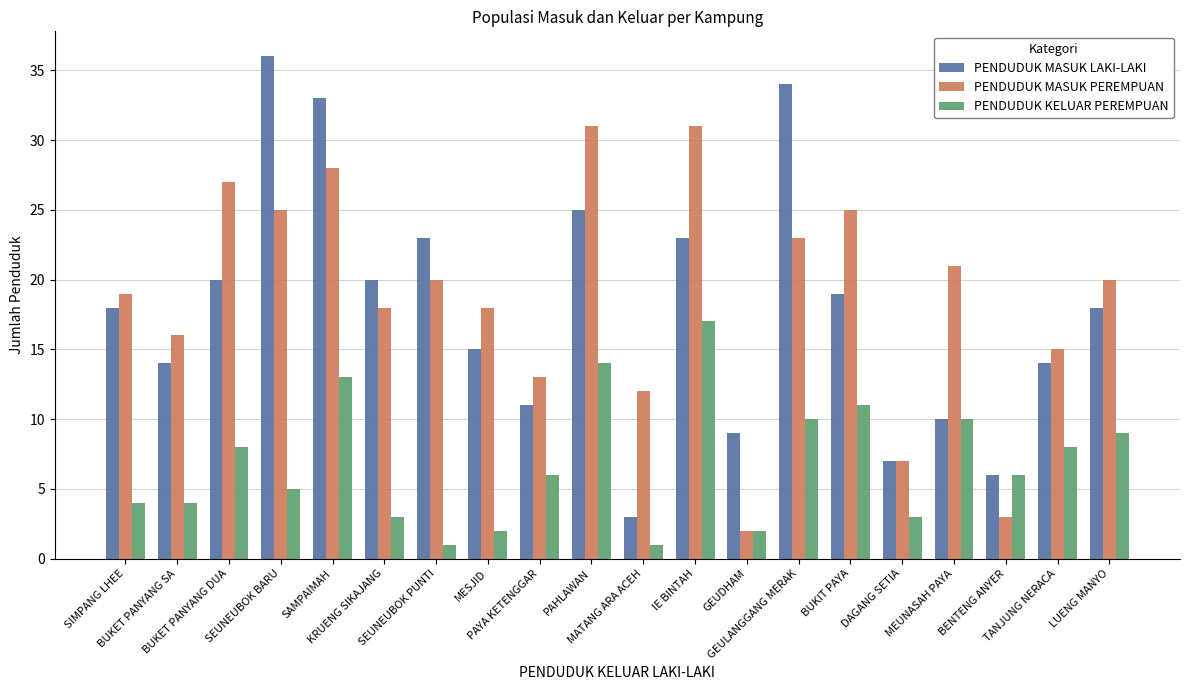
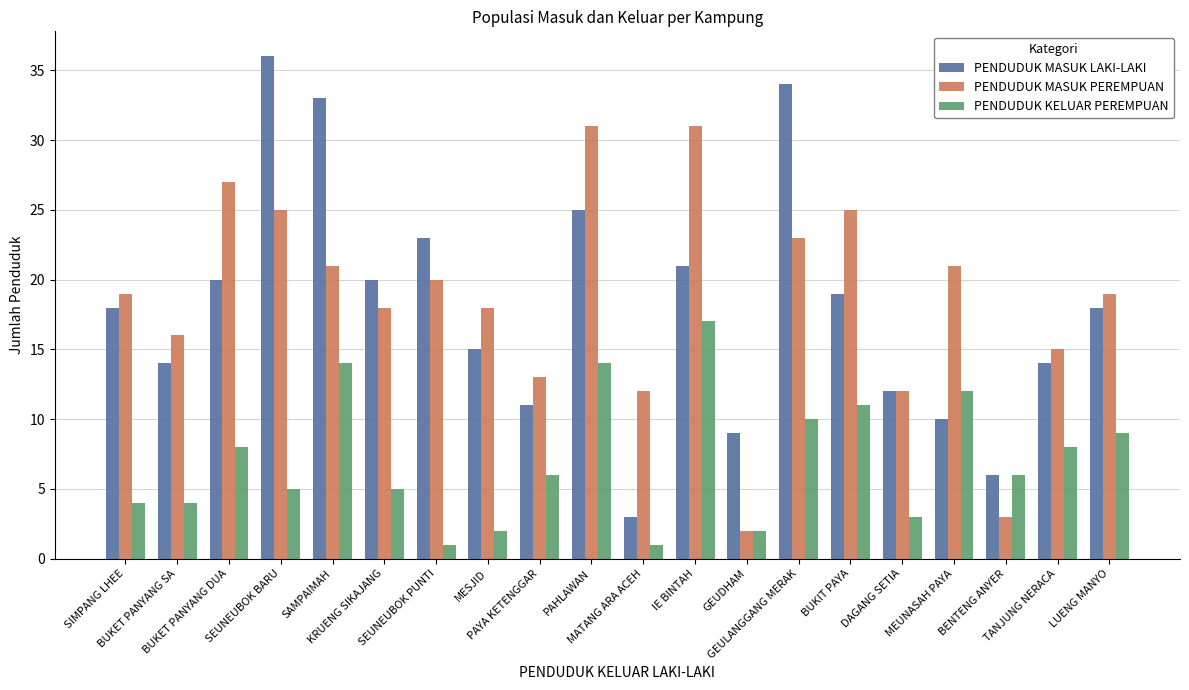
PENDUDUK MASUK PEREMPUAN, SAMPAIMAH: 28 -> 21
PENDUDUK KELUAR PEREMPUAN, SAMPAIMAH: 13 -> 14
PENDUDUK KELUAR PEREMPUAN, KRUENG SIKAJANG: 3 -> 5
PENDUDUK MASUK LAKI-LAKI, IE BINTAH: 23 -> 21
PENDUDUK MASUK LAKI-LAKI, DAGANG SETIA: 7 -> 12
PENDUDUK MASUK PEREMPUAN, DAGANG SETIA: 7 -> 12
PENDUDUK KELUAR PEREMPUAN, MEUNASAH PAYA: 10 -> 12
PENDUDUK MASUK PEREMPUAN, LUENG MANYO: 20 -> 19
